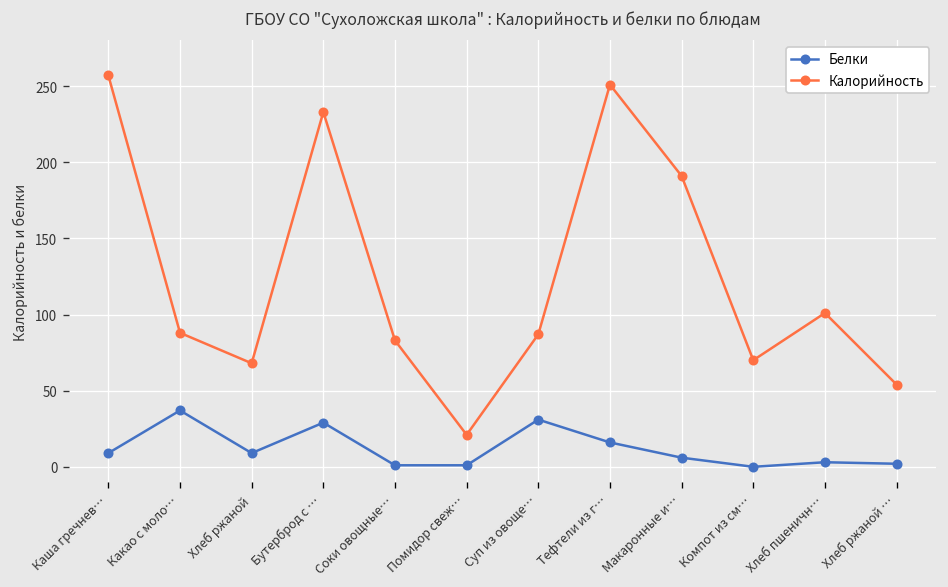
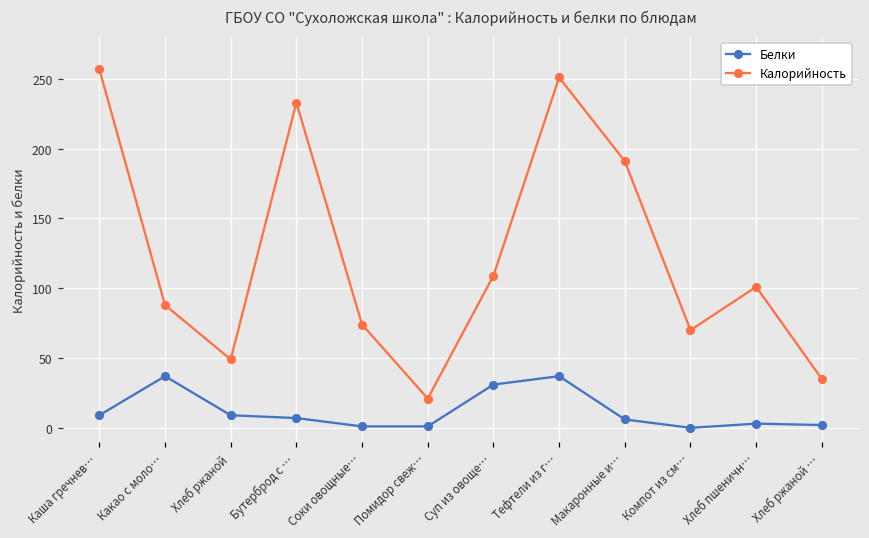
Калорийность, Хлеб ржаной: 68 -> 49
Белки, Бутерброд с …: 29 -> 7
Калорийность, Соки овощные…: 83 -> 74
Калорийность, Суп из овоще…: 87 -> 109
Белки, Тефтели из г…: 16 -> 37
Калорийность, Хлеб ржаной …: 54 -> 35
